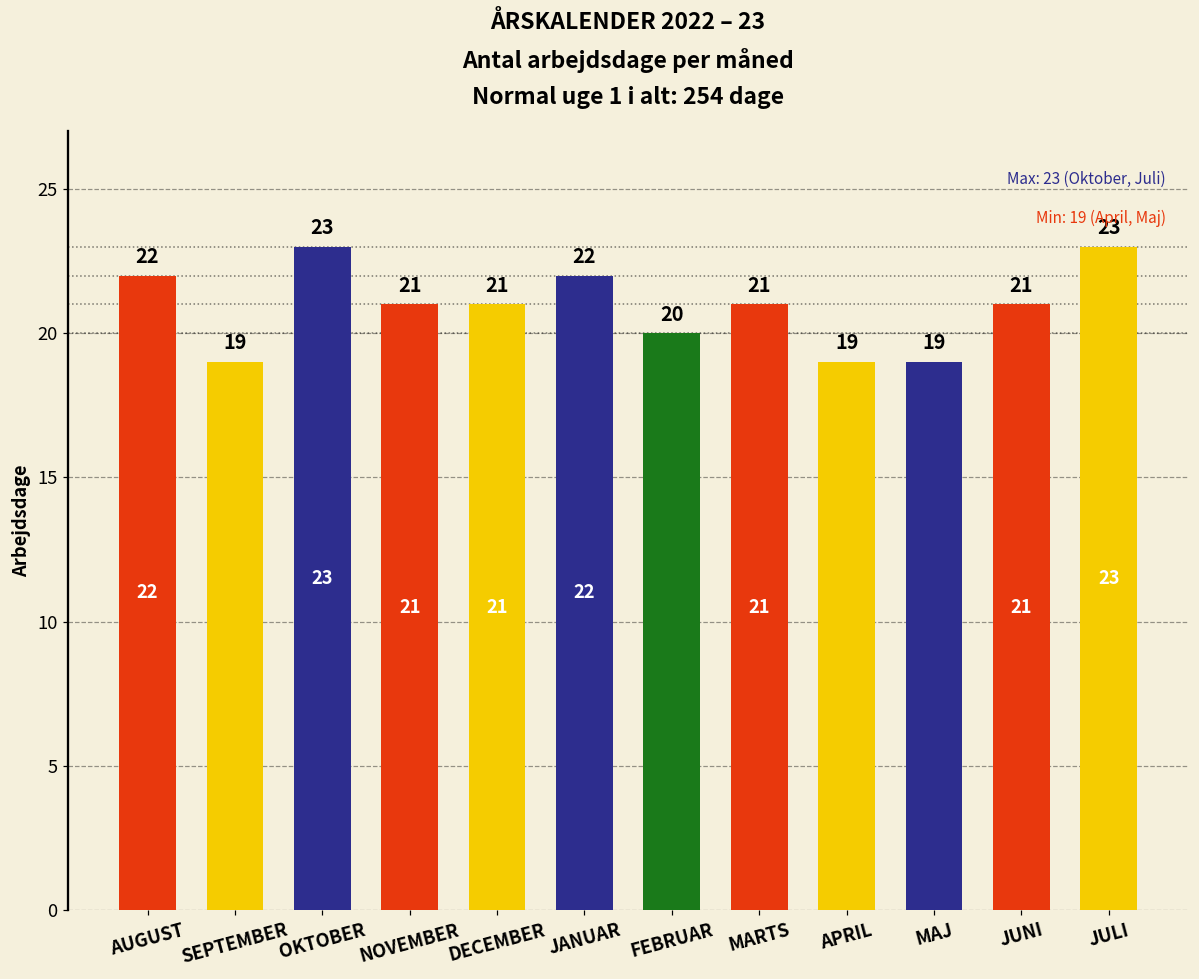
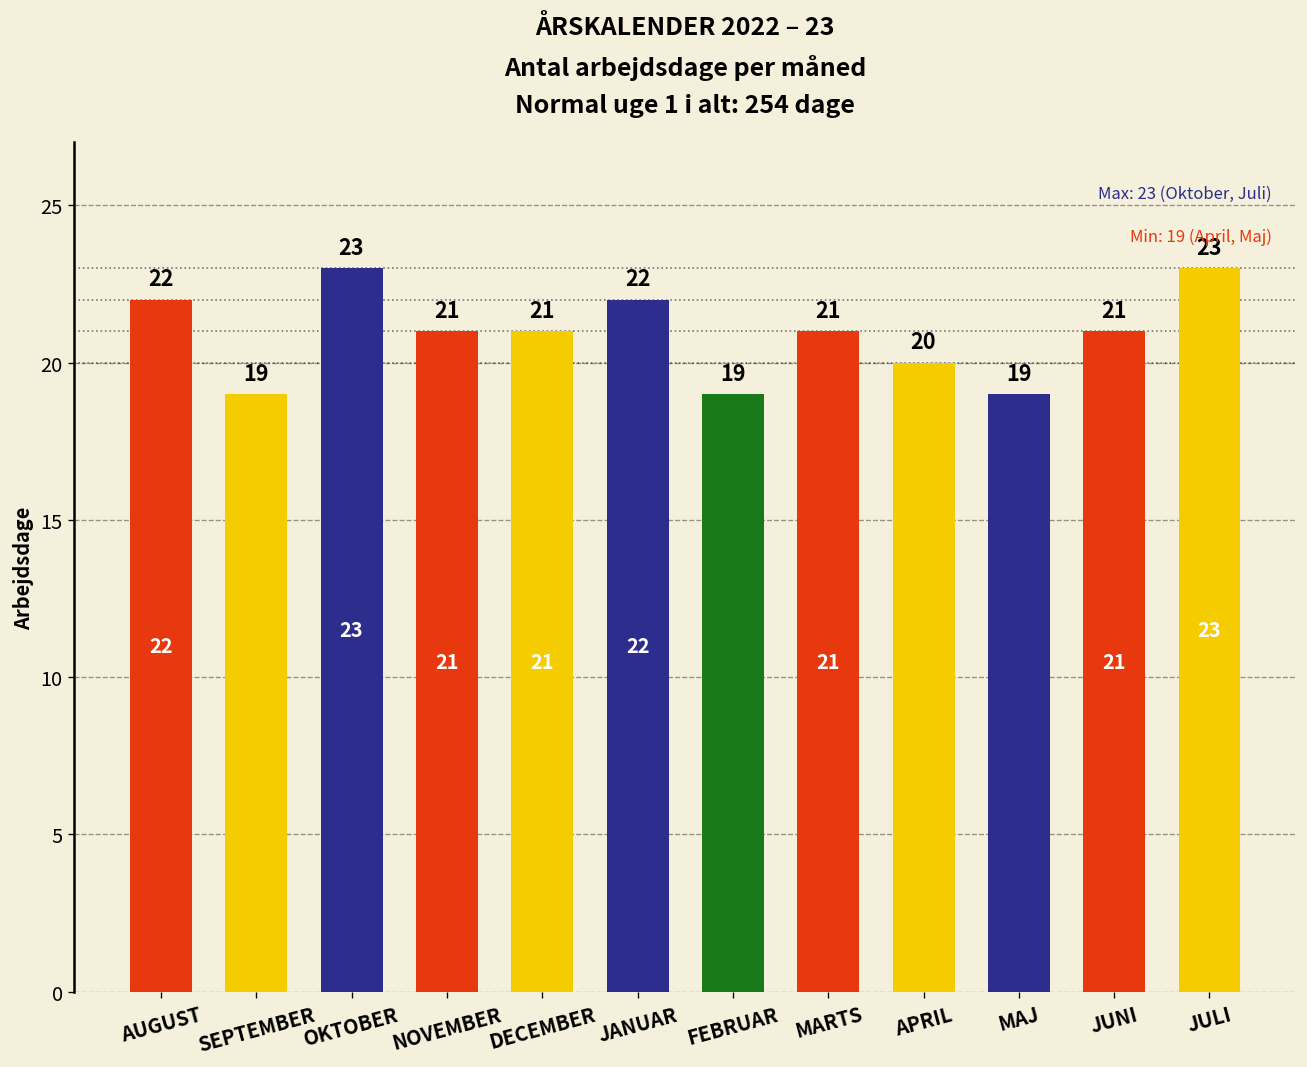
FEBRUAR: 20 -> 19
APRIL: 19 -> 20
